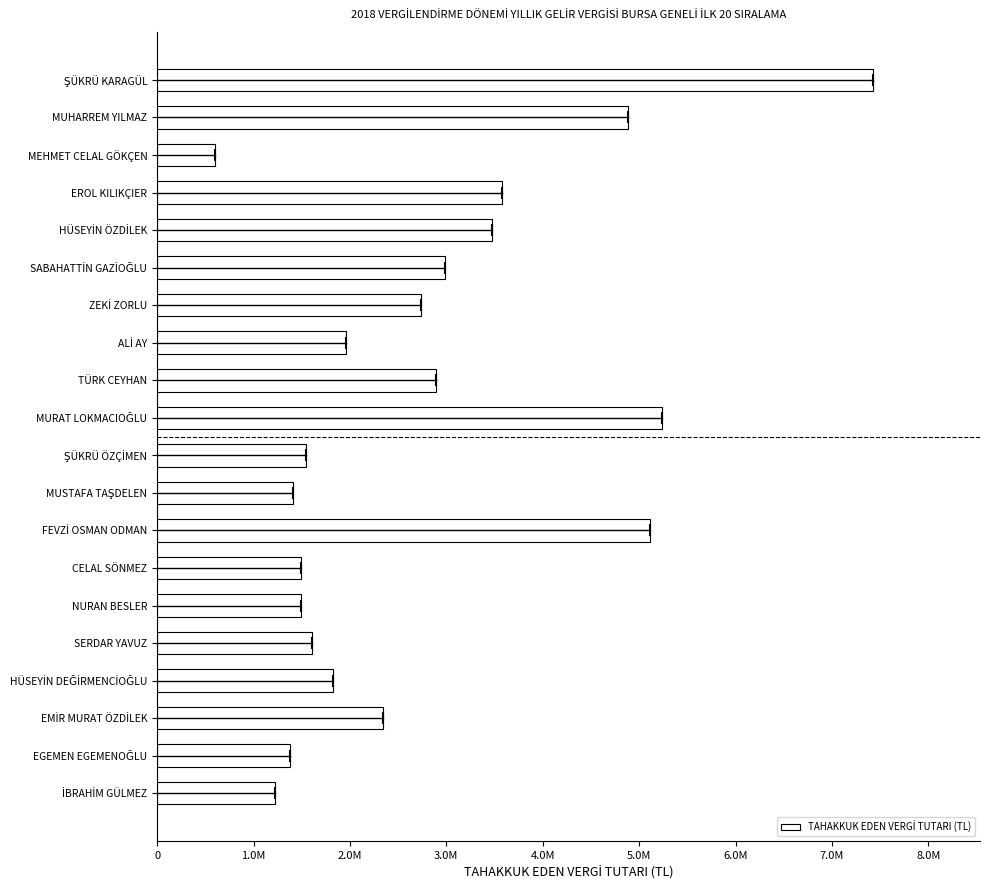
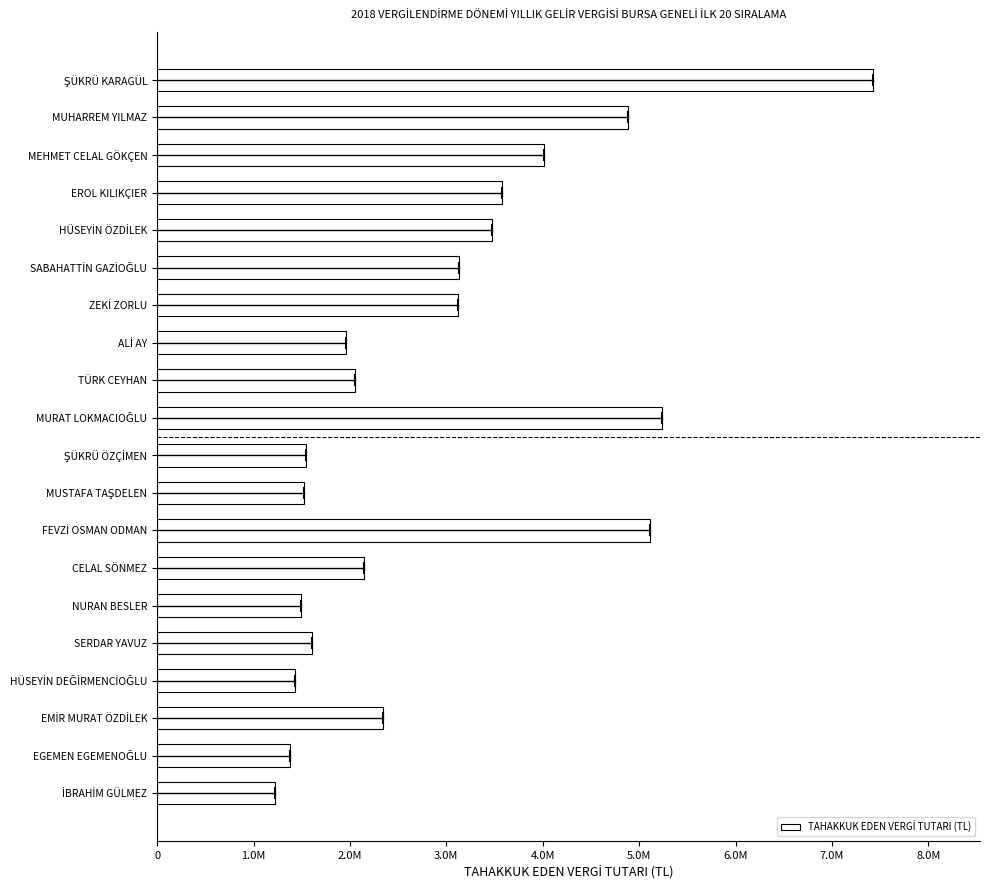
TAHAKKUK EDEN VERGİ TUTARI (TL), MEHMET CELAL GÖKÇEN: 600000 -> 4000000
TAHAKKUK EDEN VERGİ TUTARI (TL), SABAHATTİN GAZİOĞLU: 3000000 -> 3100000
TAHAKKUK EDEN VERGİ TUTARI (TL), ZEKİ ZORLU: 2700000 -> 3100000
TAHAKKUK EDEN VERGİ TUTARI (TL), TÜRK CEYHAN: 2900000 -> 2000000
TAHAKKUK EDEN VERGİ TUTARI (TL), MUSTAFA TAŞDELEN: 1400000 -> 1500000
TAHAKKUK EDEN VERGİ TUTARI (TL), CELAL SÖNMEZ: 1500000 -> 2100000
TAHAKKUK EDEN VERGİ TUTARI (TL), HÜSEYİN DEĞİRMENCİOĞLU: 1800000 -> 1400000
